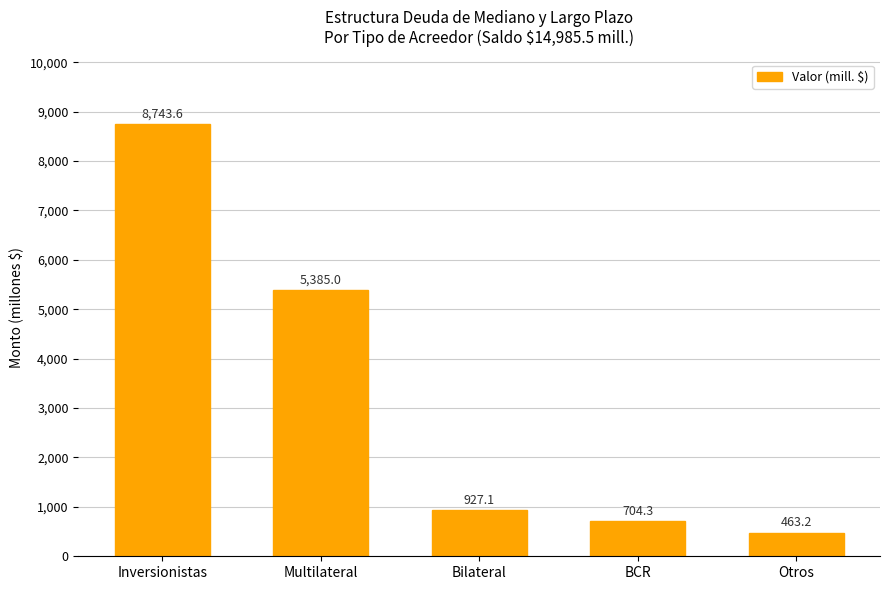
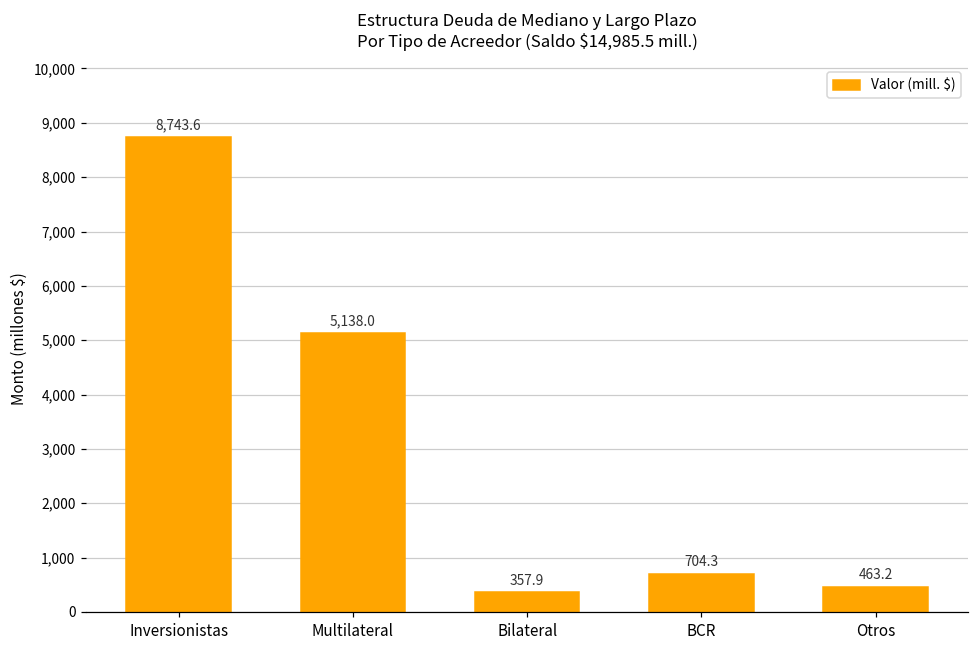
Multilateral: 5,385.0 -> 5,138.0
Bilateral: 927.1 -> 357.9
